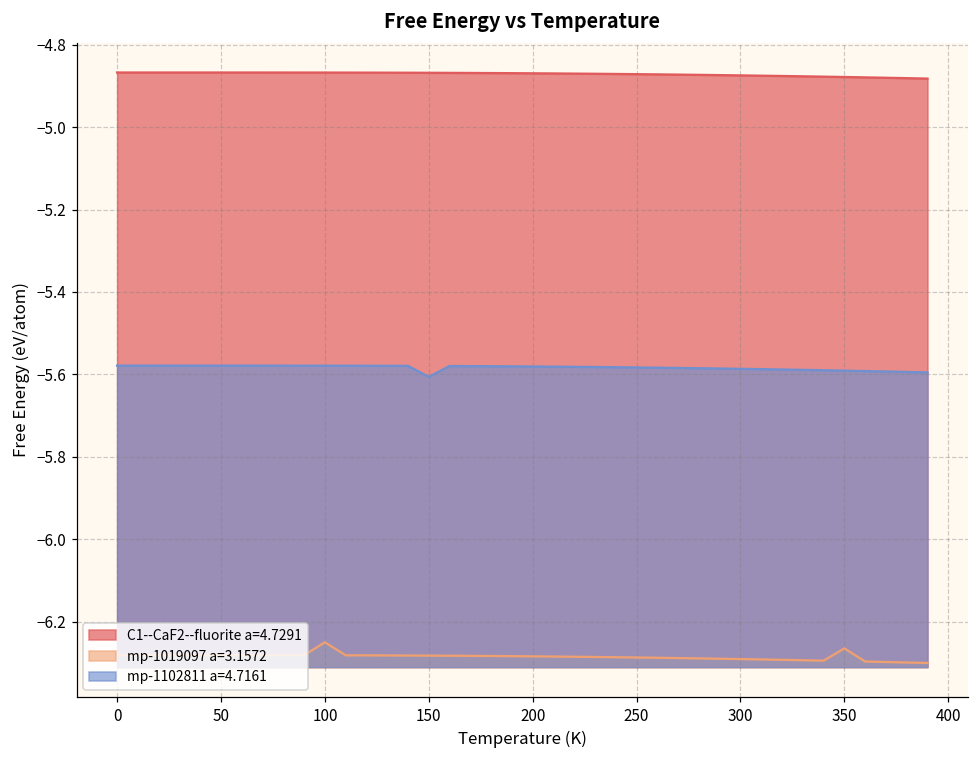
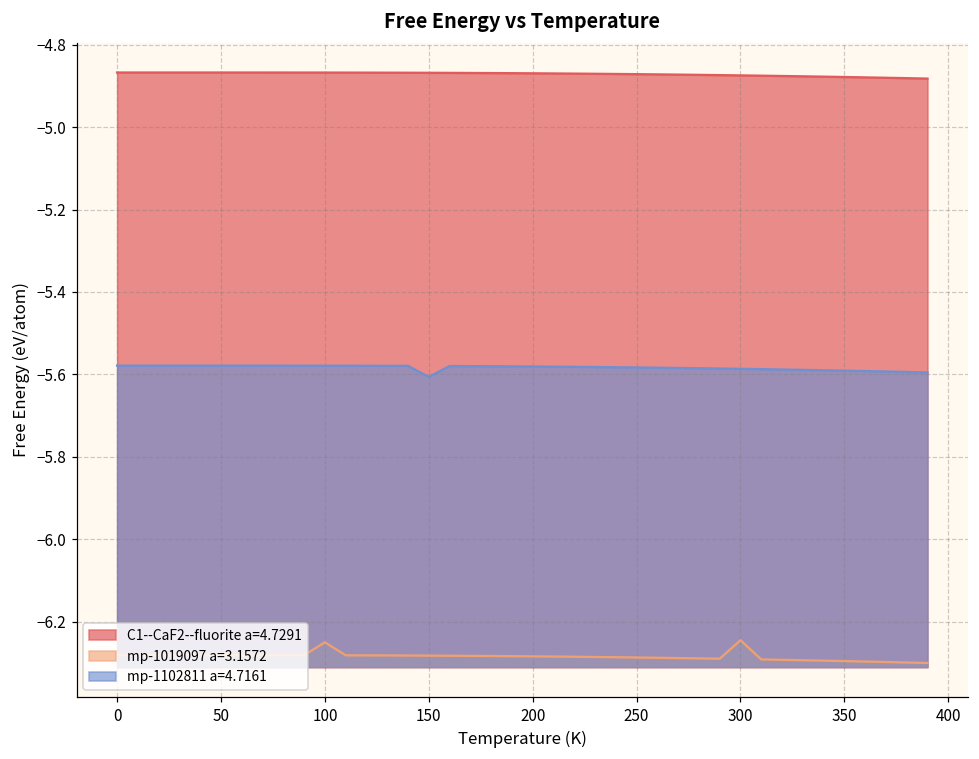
mp-1019097 a=3.1572, 300: -6.29 -> -6.24
mp-1019097 a=3.1572, 350: -6.26 -> -6.30
